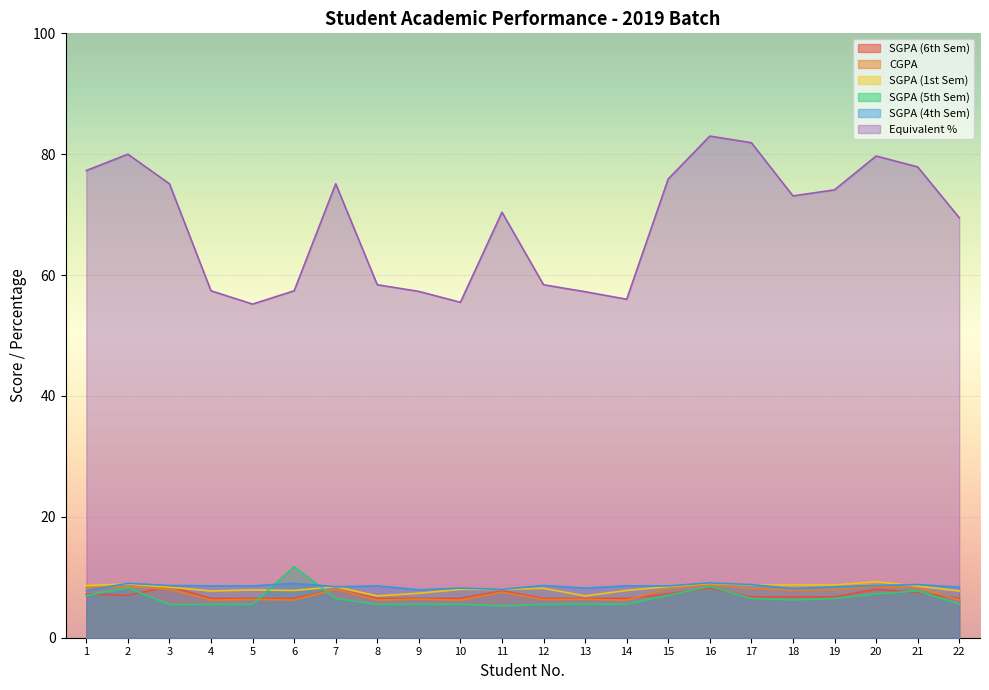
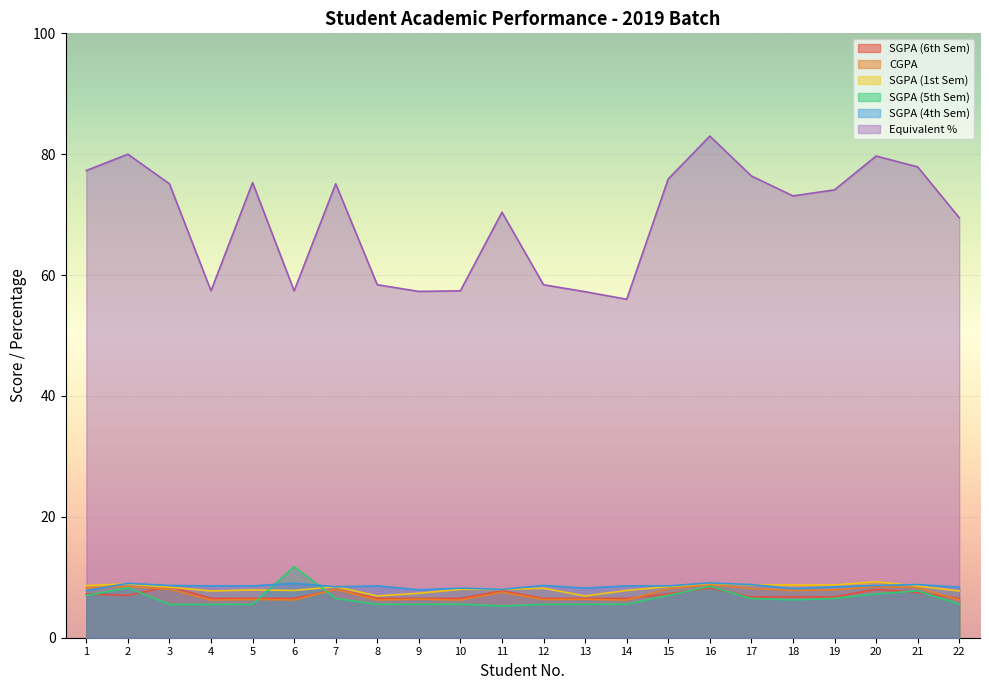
Equivalent %, 5: 55 -> 75
Equivalent %, 10: 56 -> 57
Equivalent %, 17: 82 -> 76
